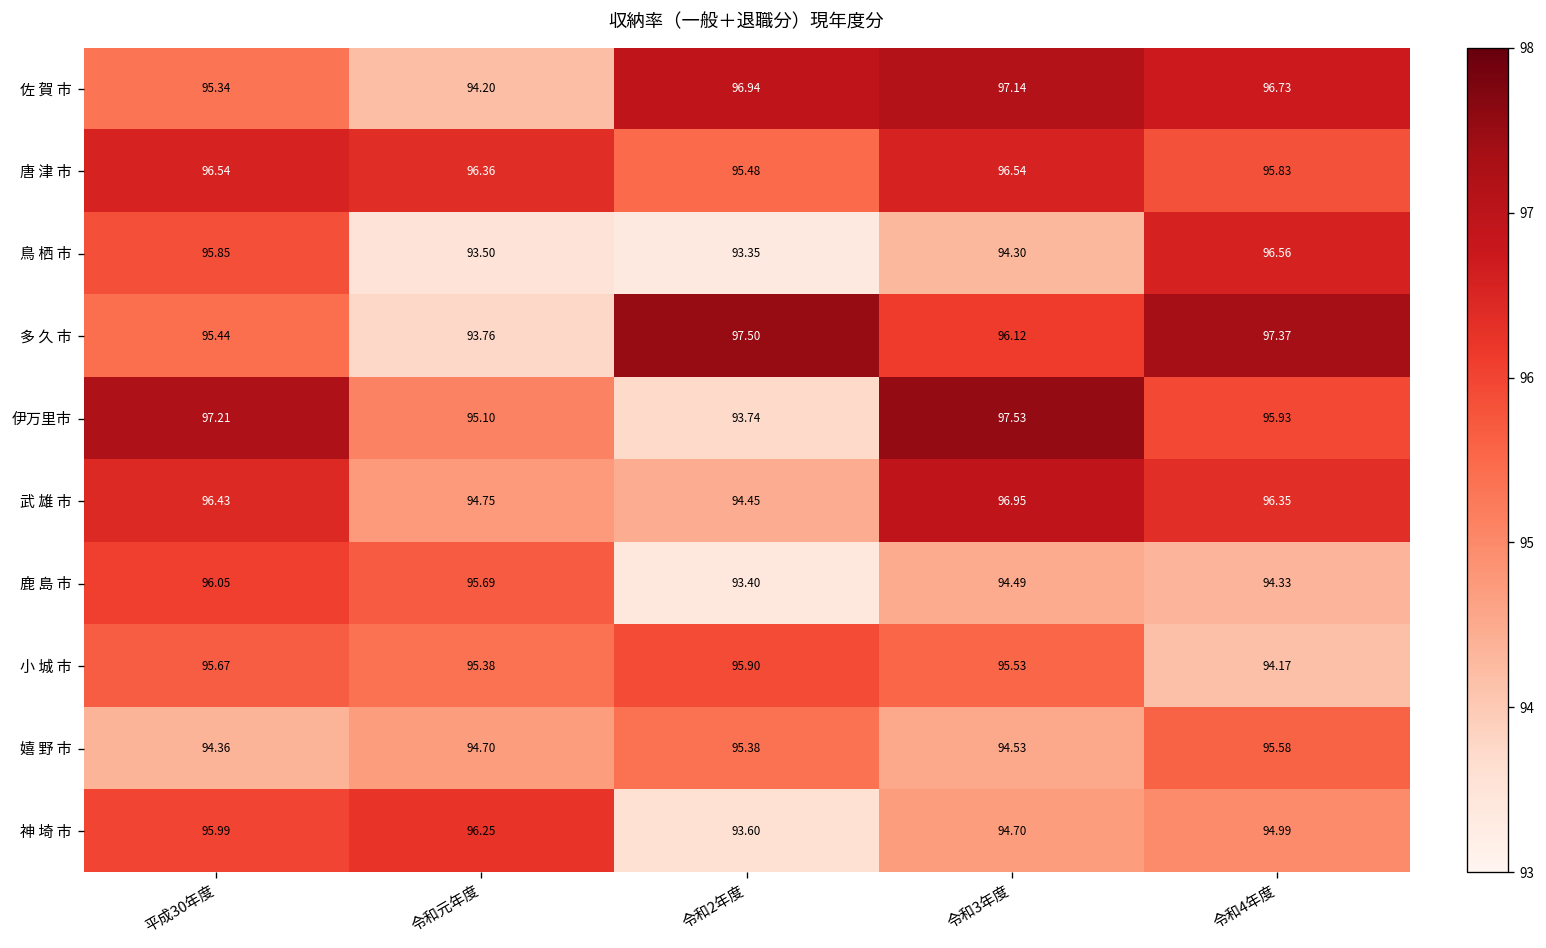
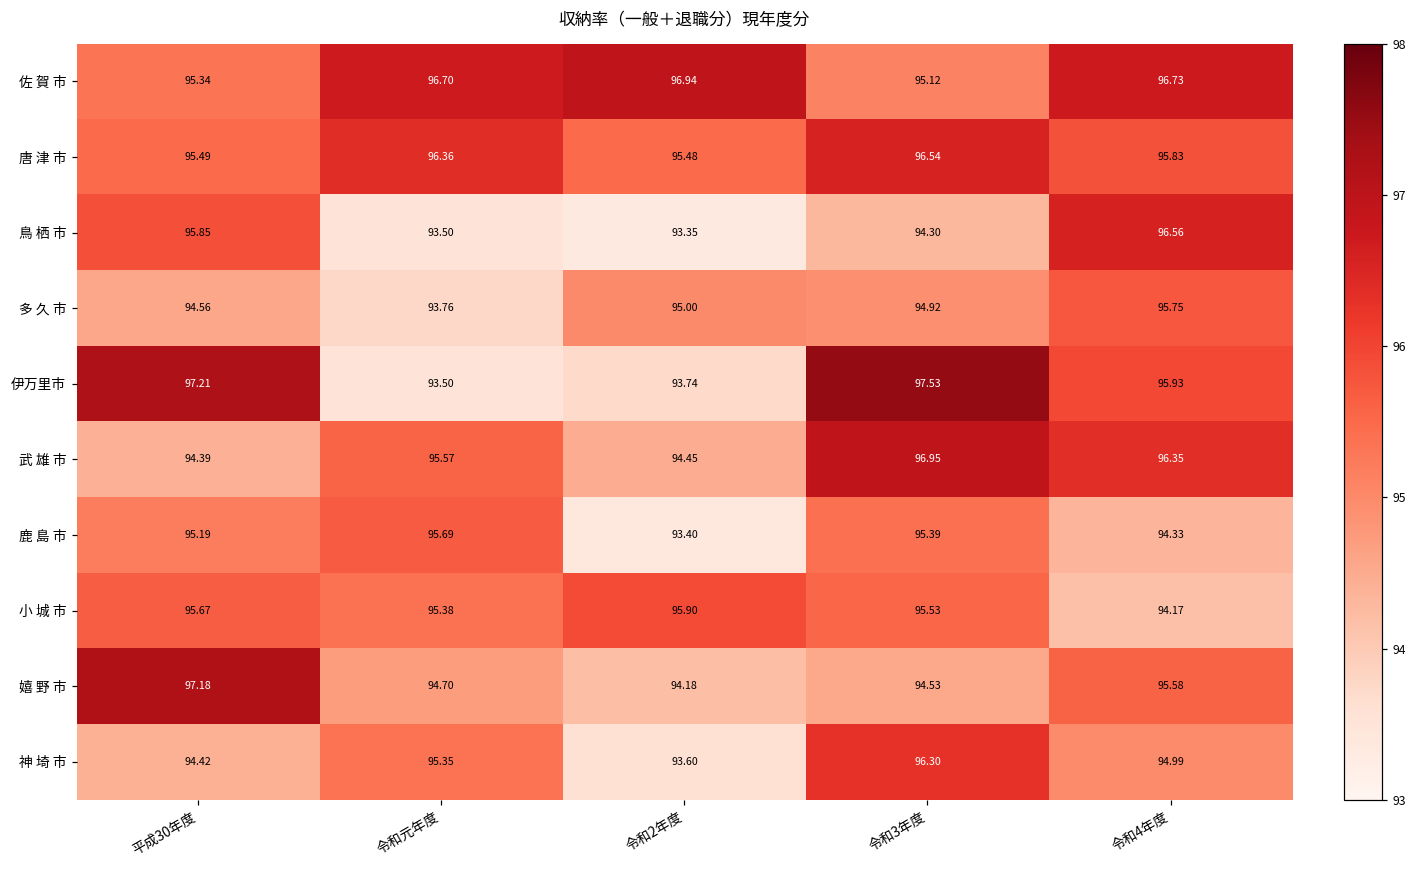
佐 賀 市, 令和元年度: 94.20 -> 96.70
佐 賀 市, 令和3年度: 97.14 -> 95.12
唐 津 市, 平成30年度: 96.54 -> 95.49
多 久 市, 平成30年度: 95.44 -> 94.56
多 久 市, 令和2年度: 97.50 -> 95.00
多 久 市, 令和3年度: 96.12 -> 94.92
多 久 市, 令和4年度: 97.37 -> 95.75
伊万里市, 令和元年度: 95.10 -> 93.50
武 雄 市, 平成30年度: 96.43 -> 94.39
武 雄 市, 令和元年度: 94.75 -> 95.57
鹿 島 市, 平成30年度: 96.05 -> 95.19
鹿 島 市, 令和3年度: 94.49 -> 95.39
嬉 野 市, 平成30年度: 94.36 -> 97.18
嬉 野 市, 令和2年度: 95.38 -> 94.18
神 埼 市, 平成30年度: 95.99 -> 94.42
神 埼 市, 令和元年度: 96.25 -> 95.35
神 埼 市, 令和3年度: 94.70 -> 96.30
